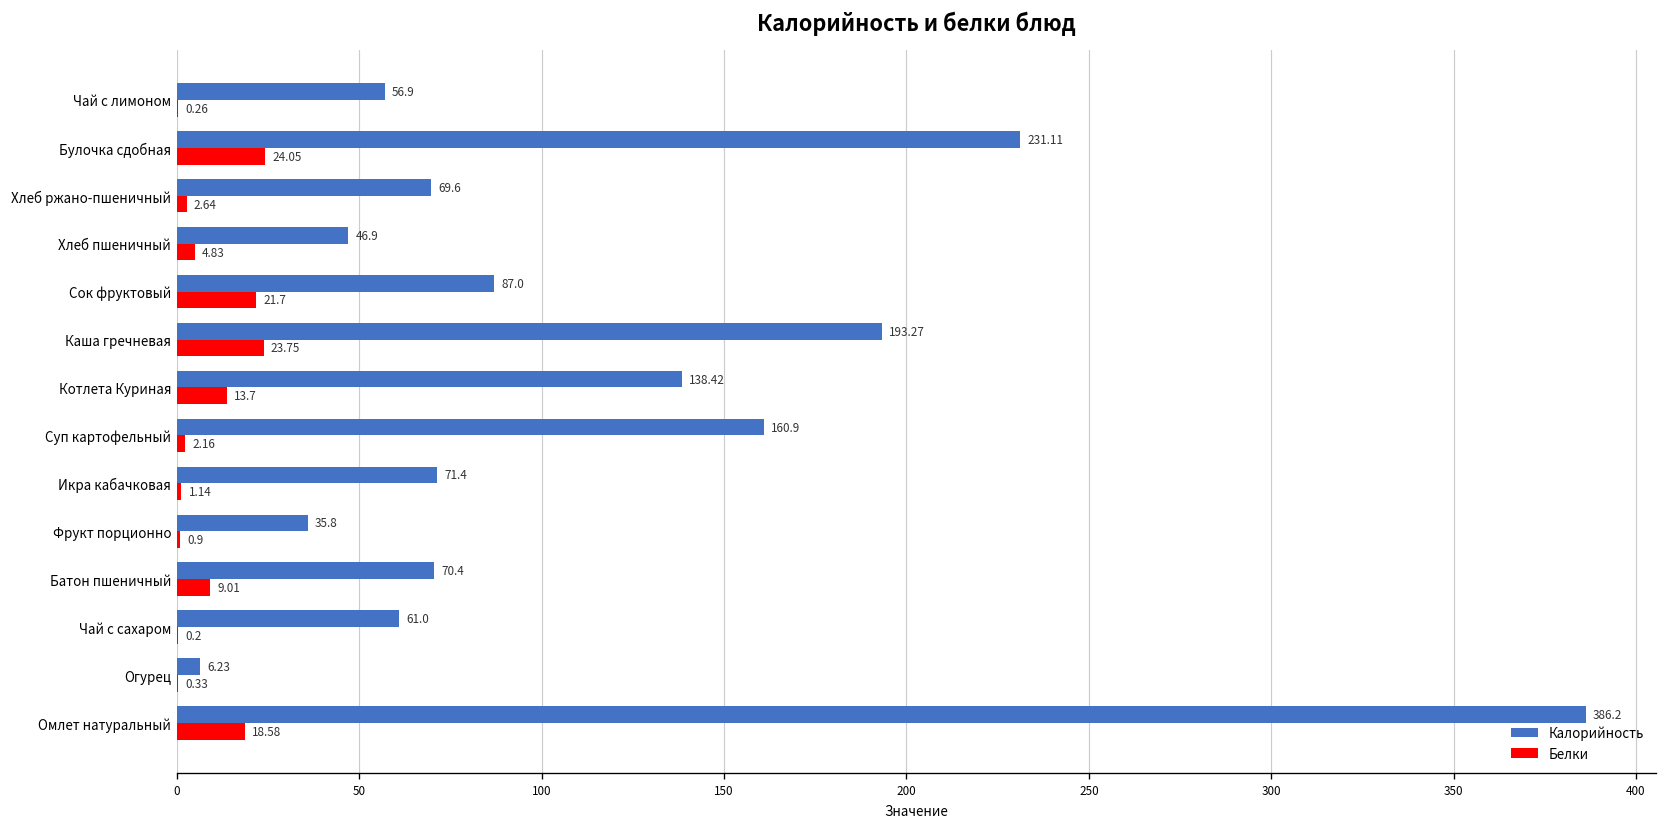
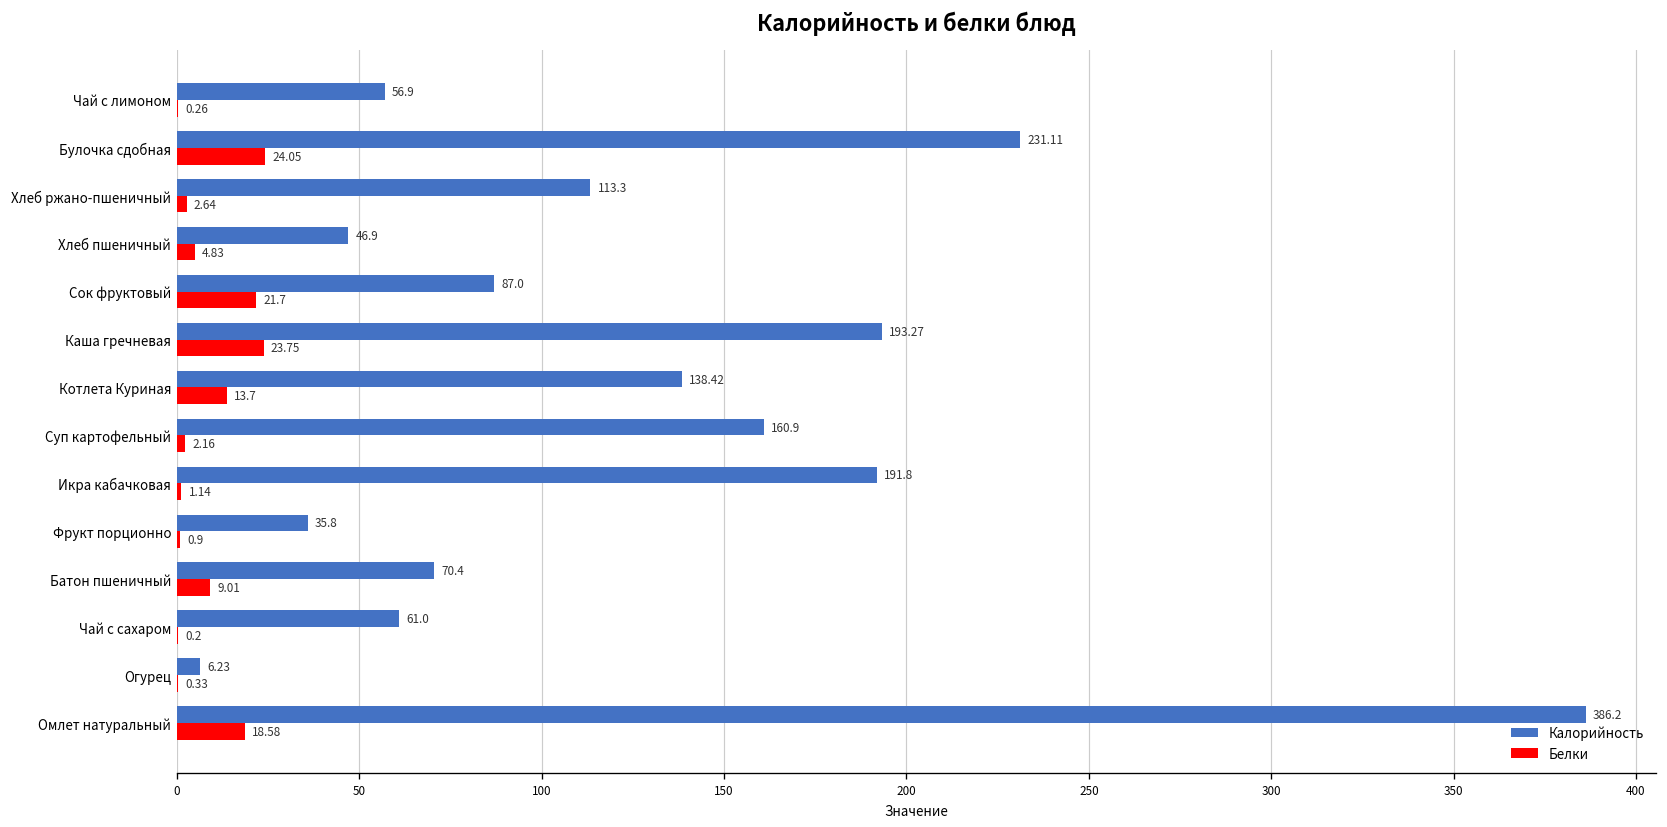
Калорийность, Хлеб ржано-пшеничный: 69.6 -> 113.3
Калорийность, Икра кабачковая: 71.4 -> 191.8
